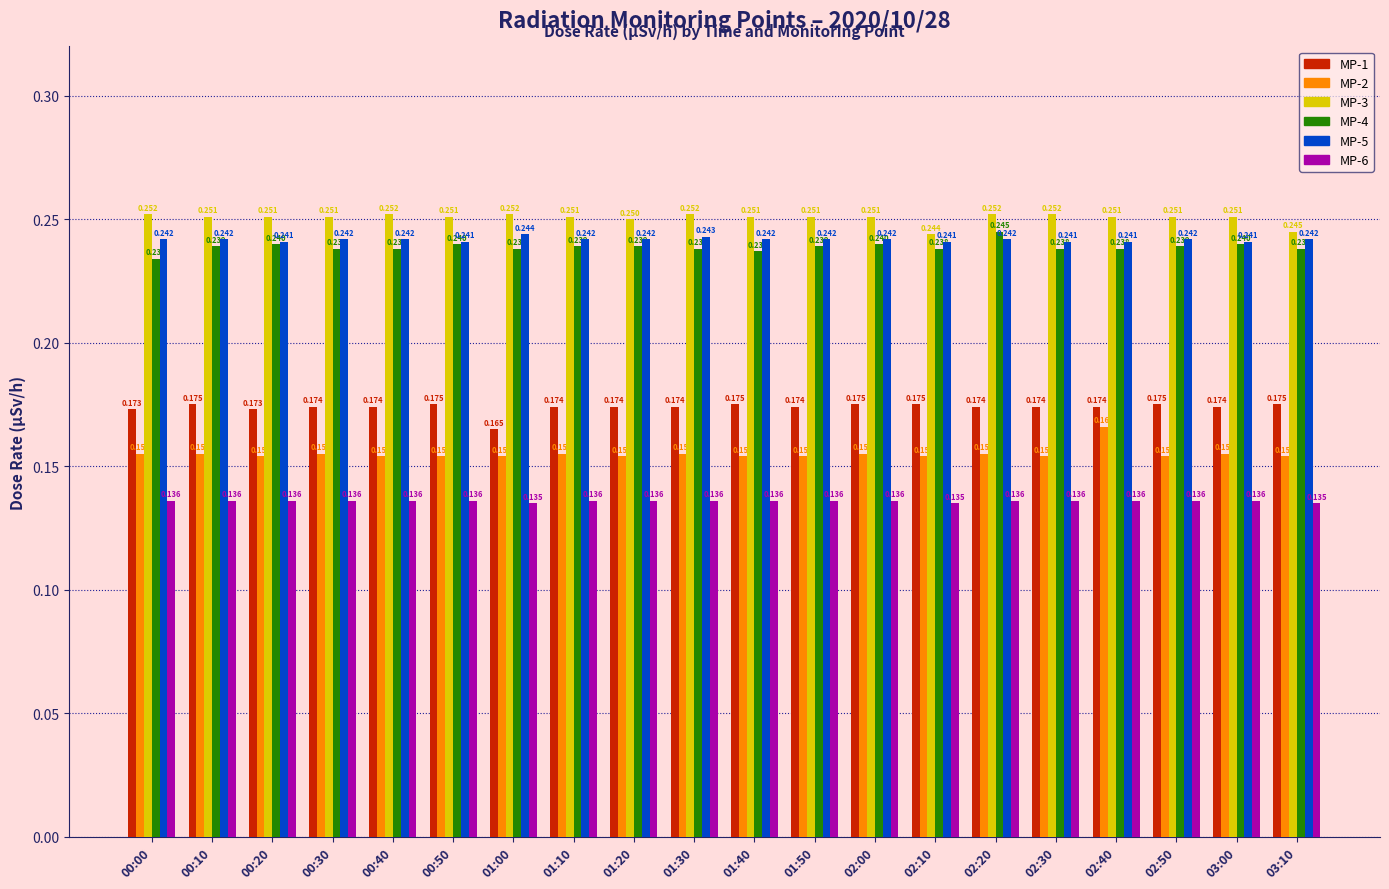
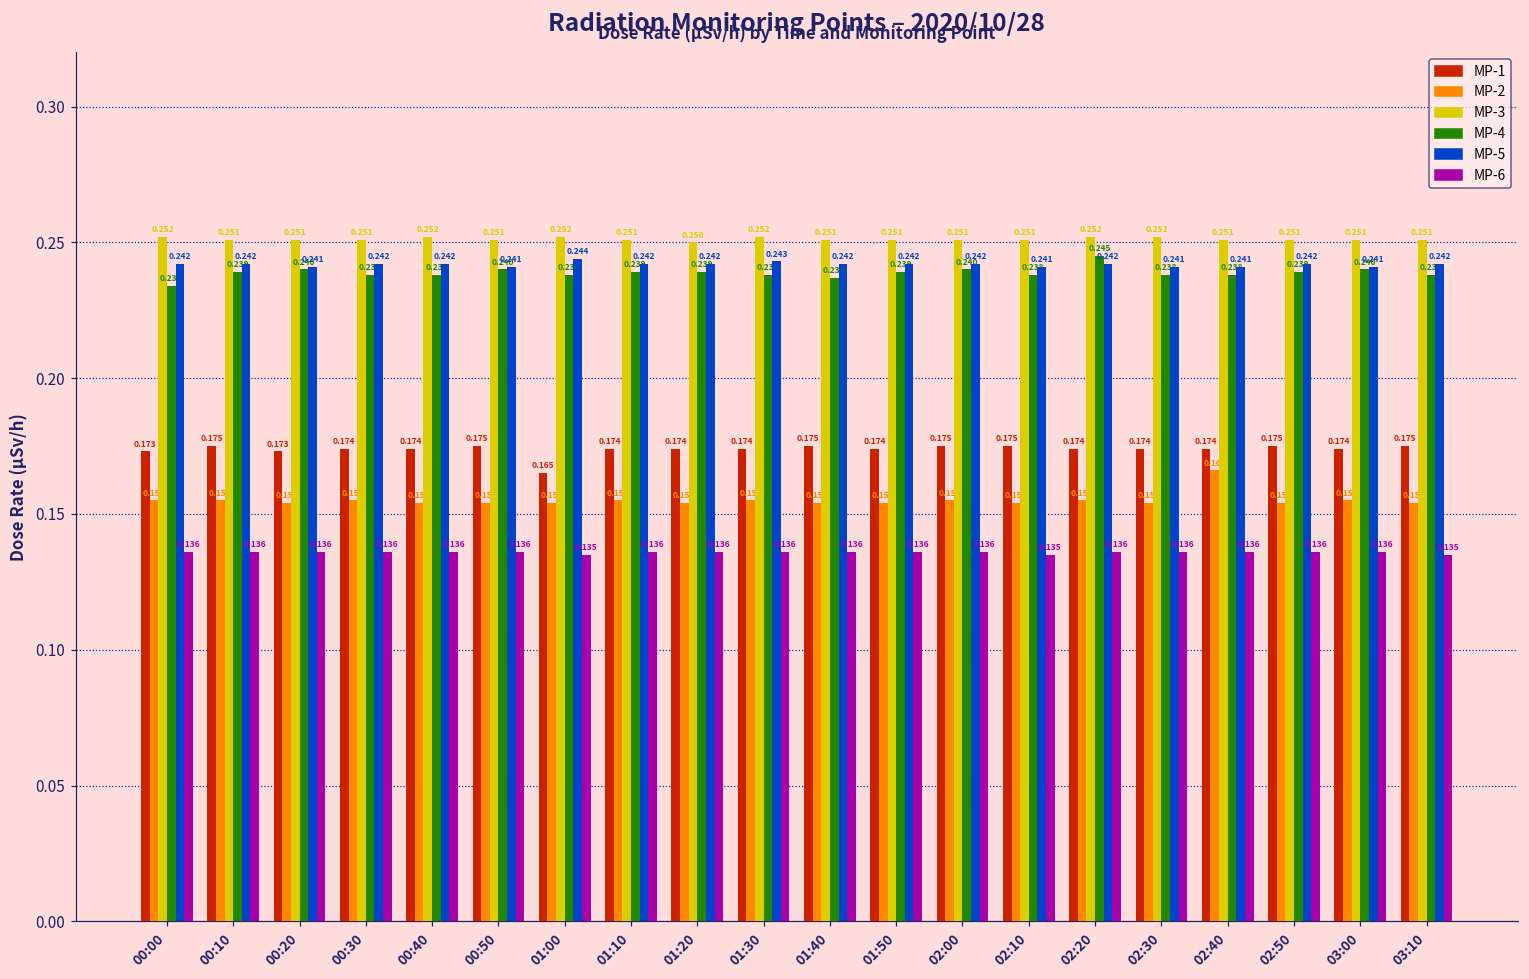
MP-3, 02:10: 0.244 -> 0.251
MP-3, 03:10: 0.245 -> 0.251
